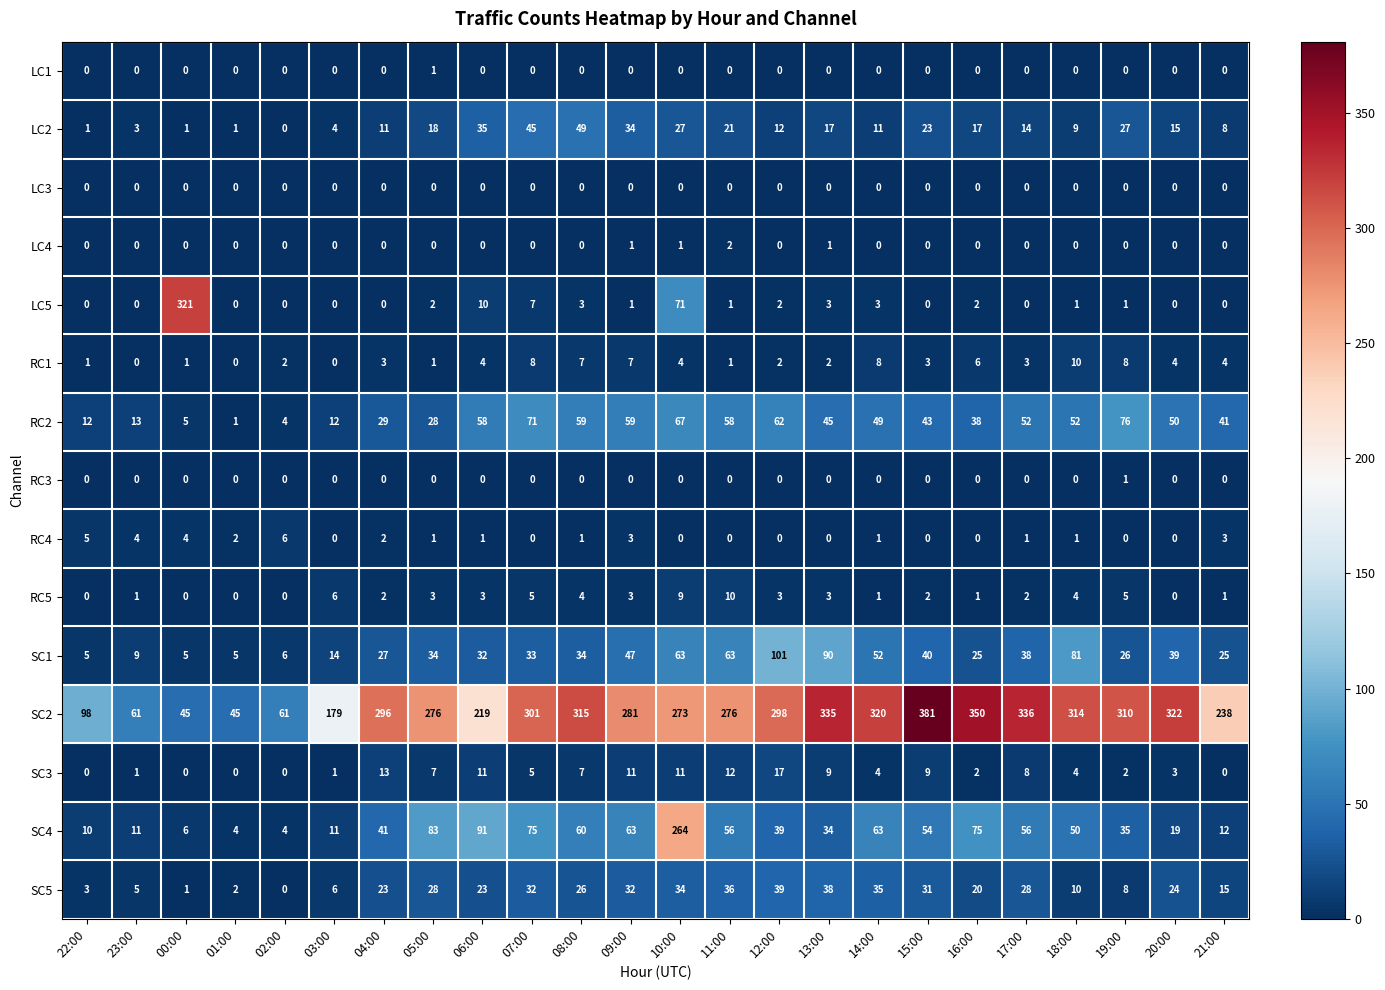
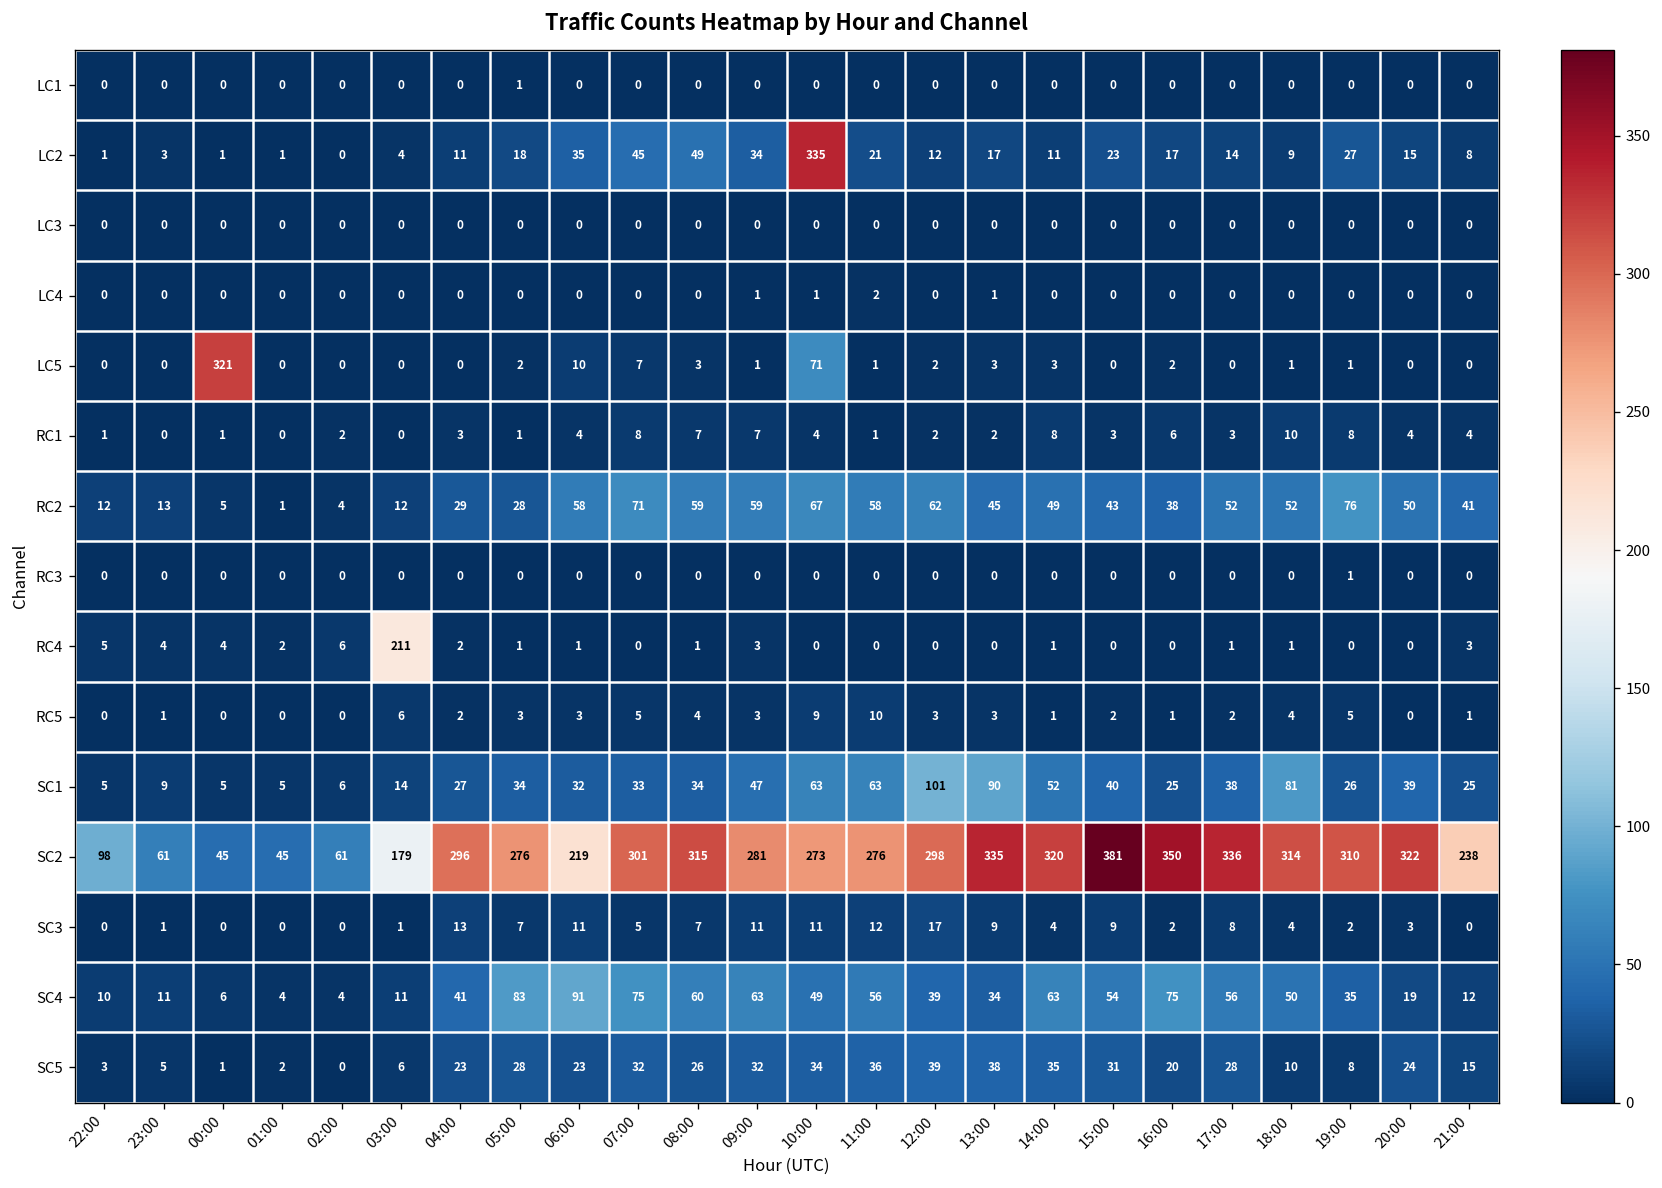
LC2, 10:00: 27 -> 335
RC4, 03:00: 0 -> 211
SC4, 10:00: 264 -> 49
